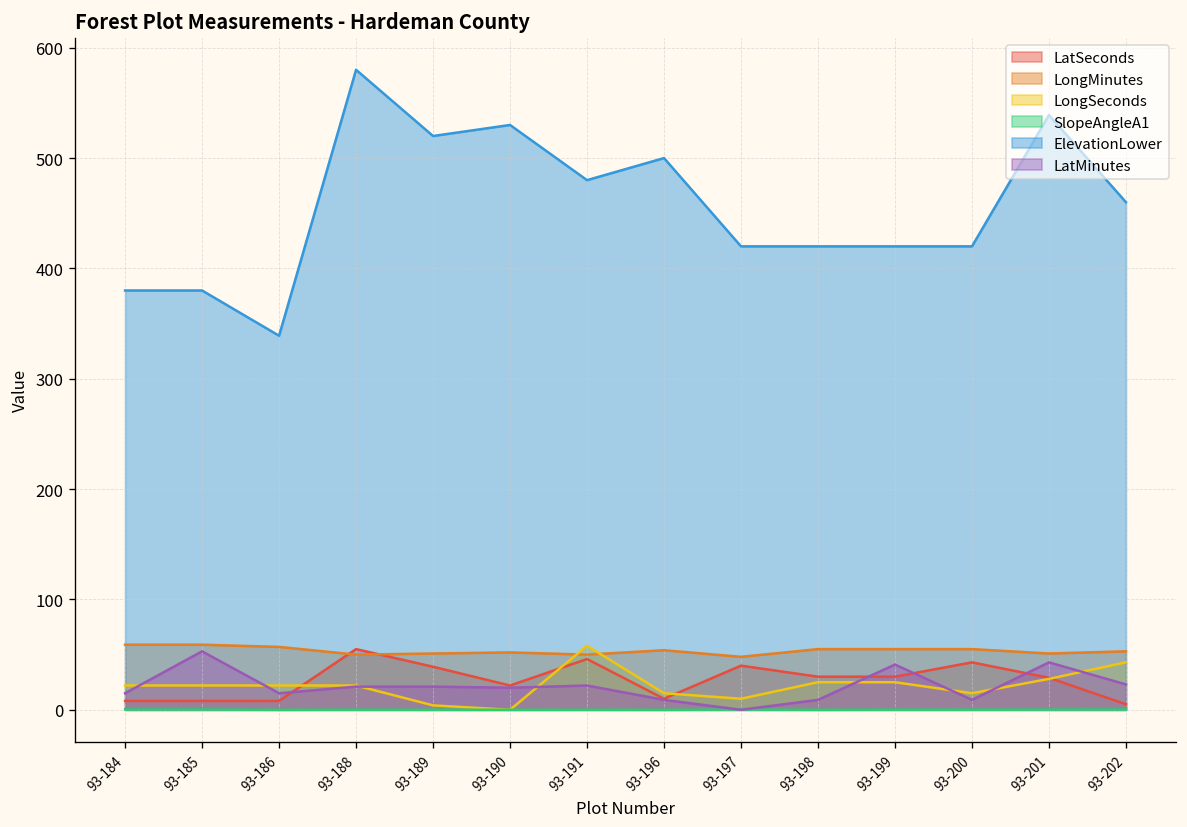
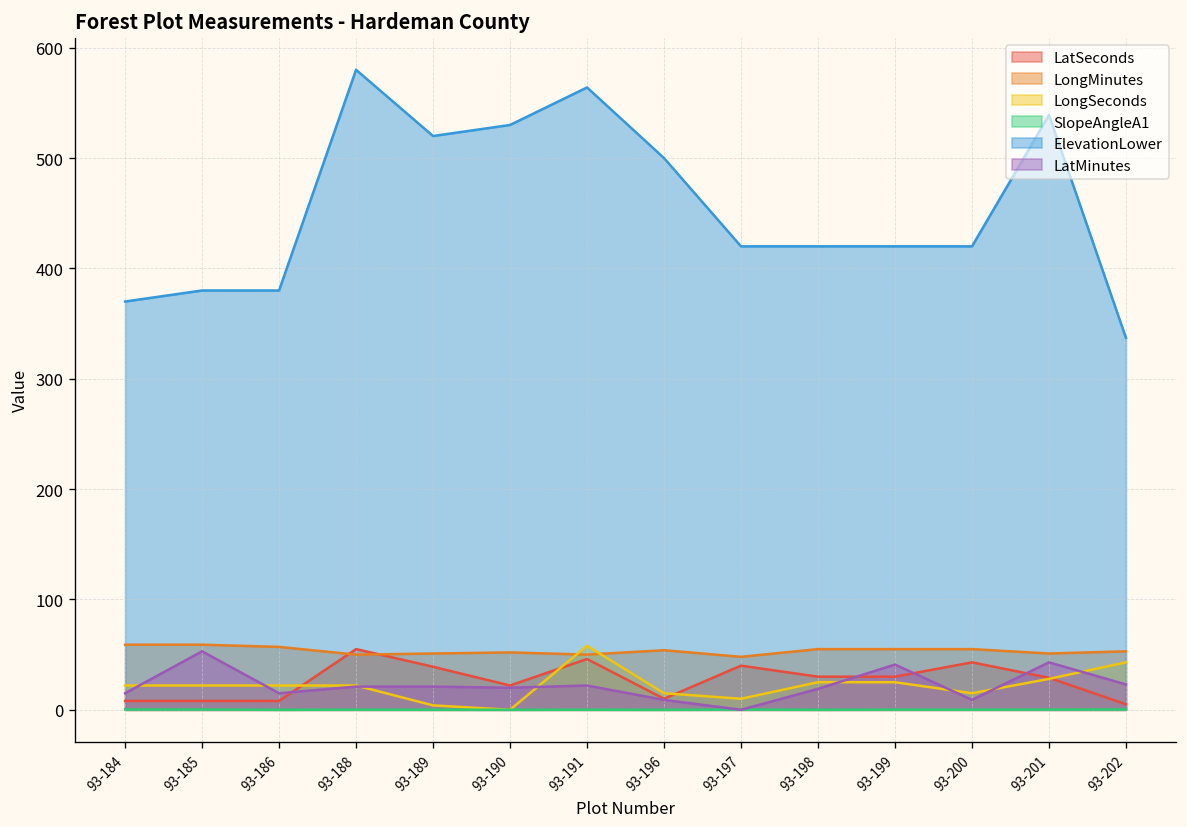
ElevationLower, 93-184: 380 -> 370
ElevationLower, 93-186: 340 -> 380
ElevationLower, 93-191: 480 -> 560
LatMinutes, 93-198: 10 -> 20
ElevationLower, 93-202: 460 -> 340
